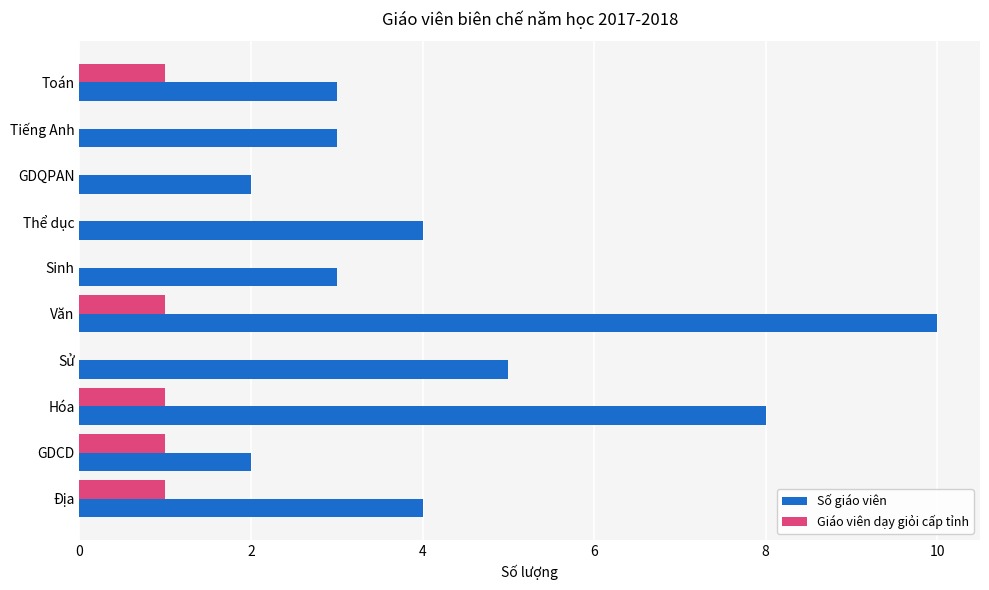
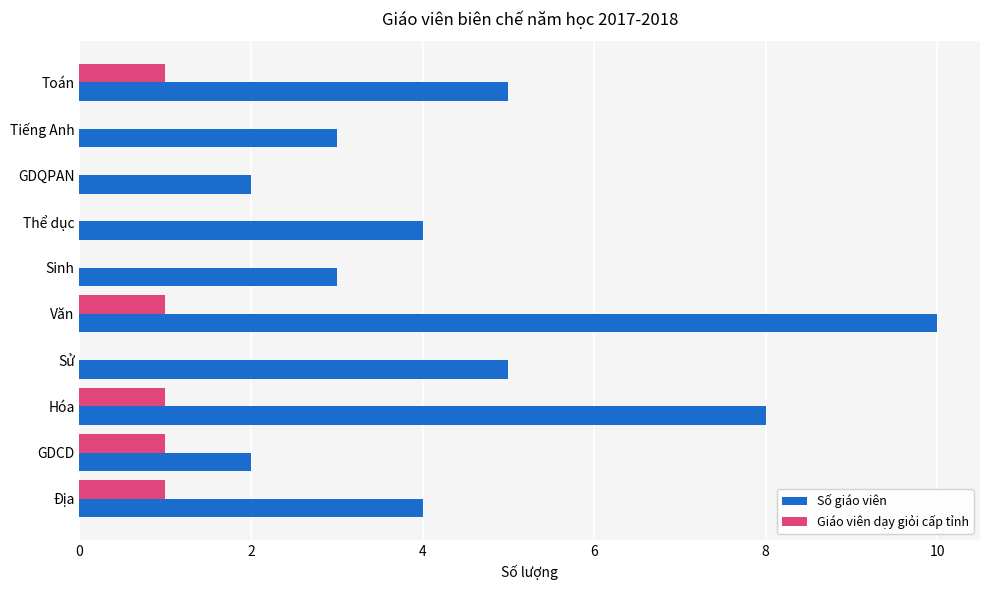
Số giáo viên, Toán: 3 -> 5
